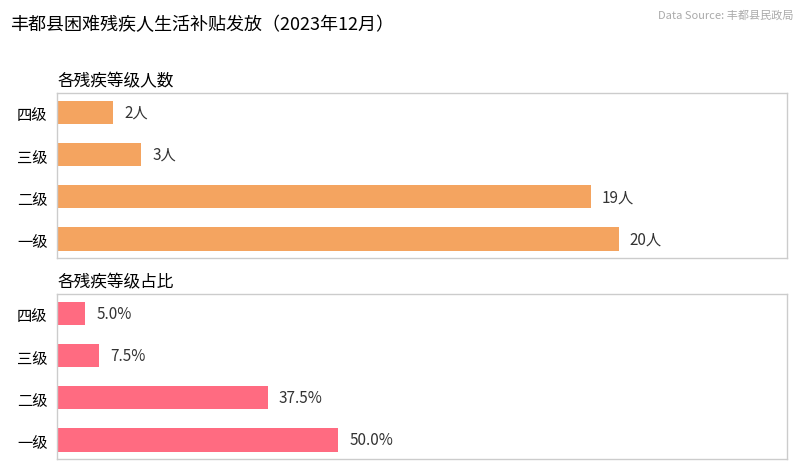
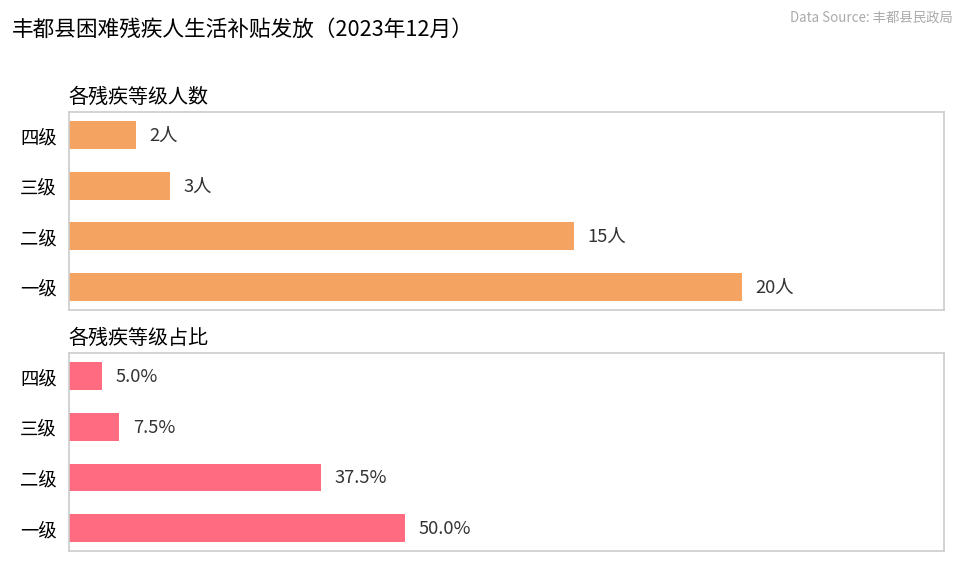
各残疾等级人数, 二级: 19人 -> 15人
